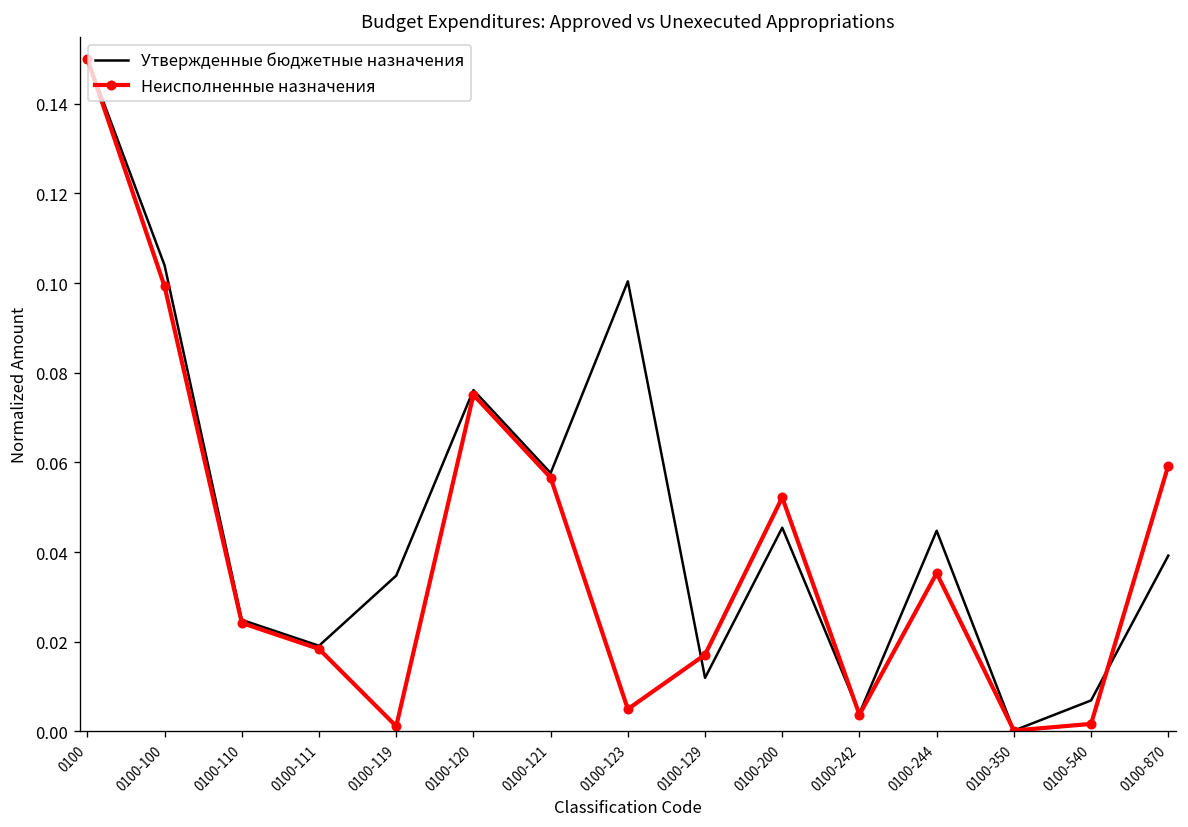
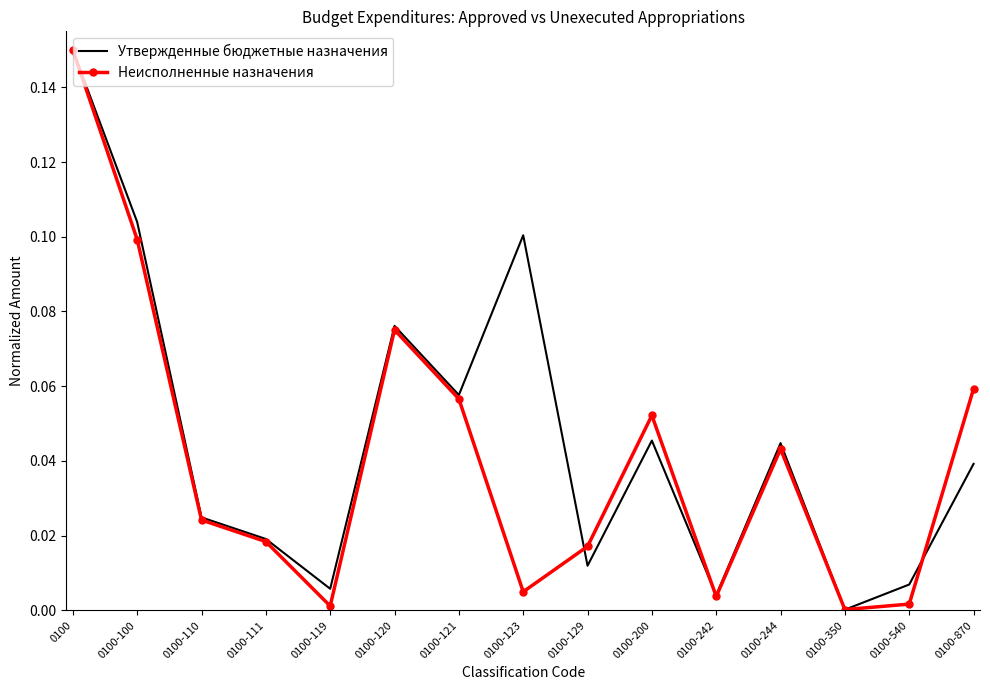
Утвержденные бюджетные назначения, 0100-119: 0.035 -> 0.006
Неисполненные назначения, 0100-244: 0.035 -> 0.043
